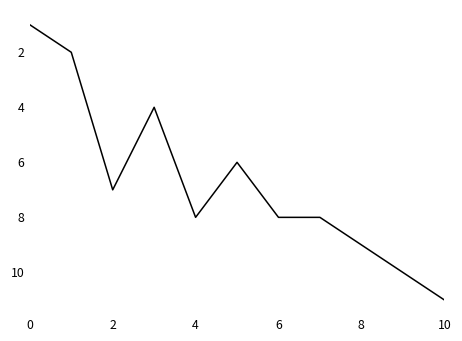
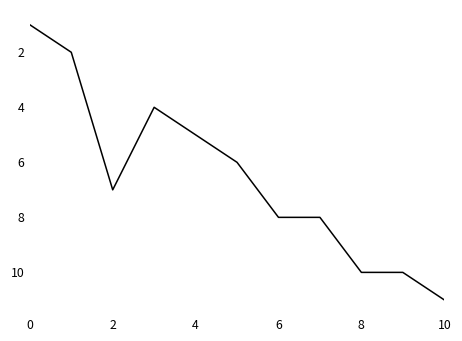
4: 8 -> 5
8: 9 -> 10
